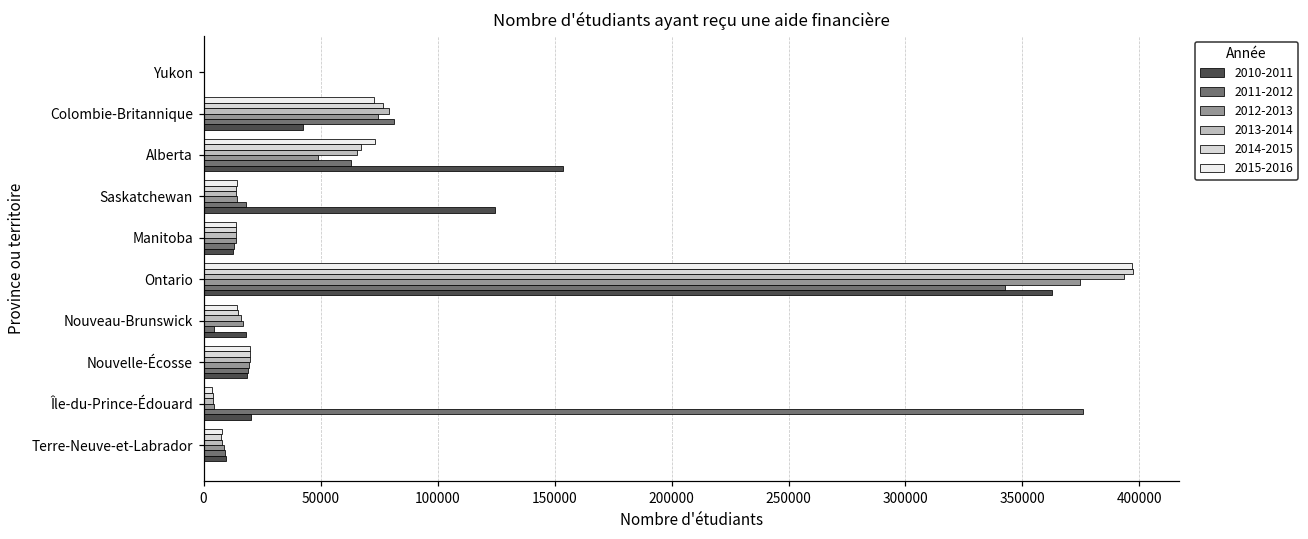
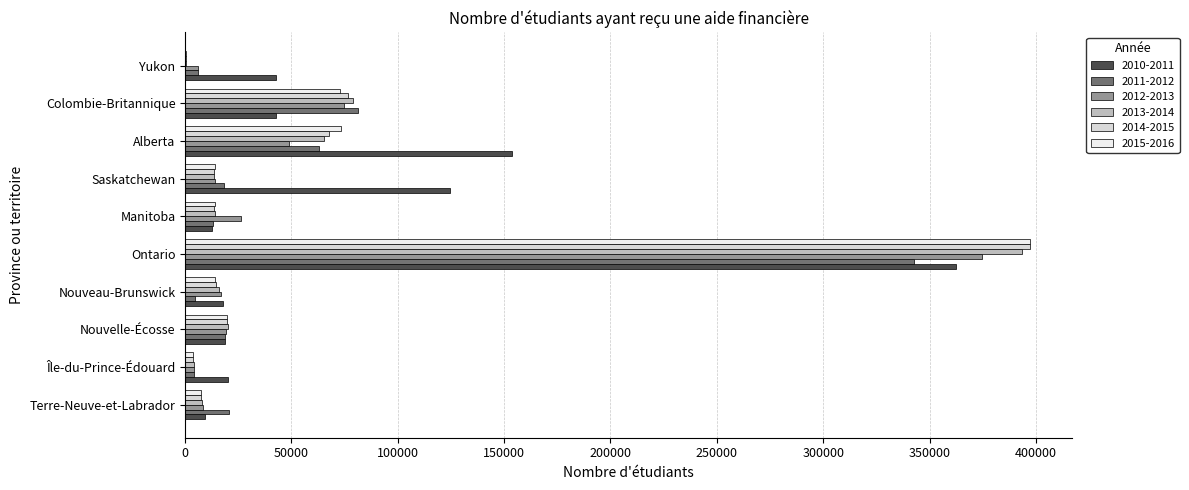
2012-2013, Yukon: 0 -> 6000
2011-2012, Yukon: 0 -> 6000
2010-2011, Yukon: 0 -> 43000
2012-2013, Manitoba: 14000 -> 26000
2011-2012, Île-du-Prince-Édouard: 376000 -> 4000
2011-2012, Terre-Neuve-et-Labrador: 9000 -> 21000
